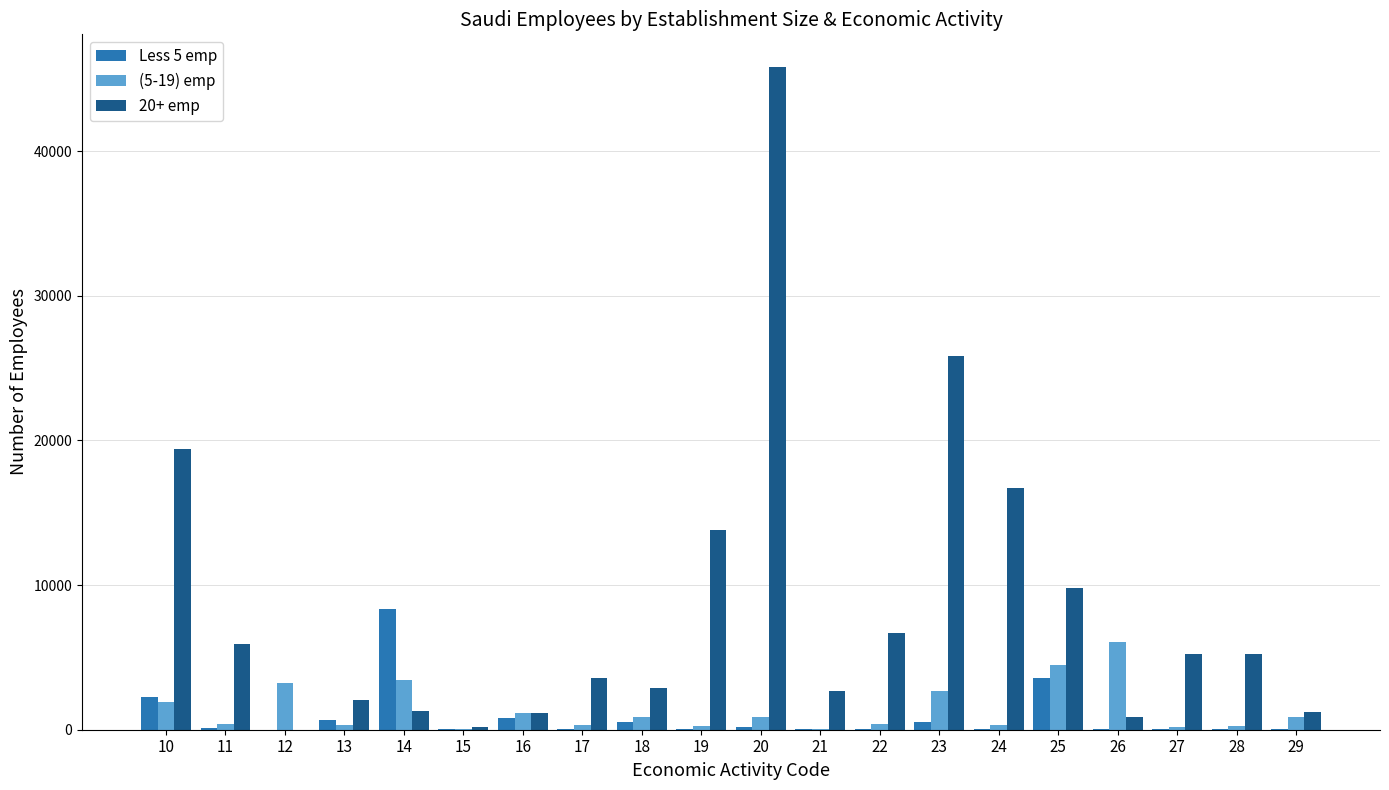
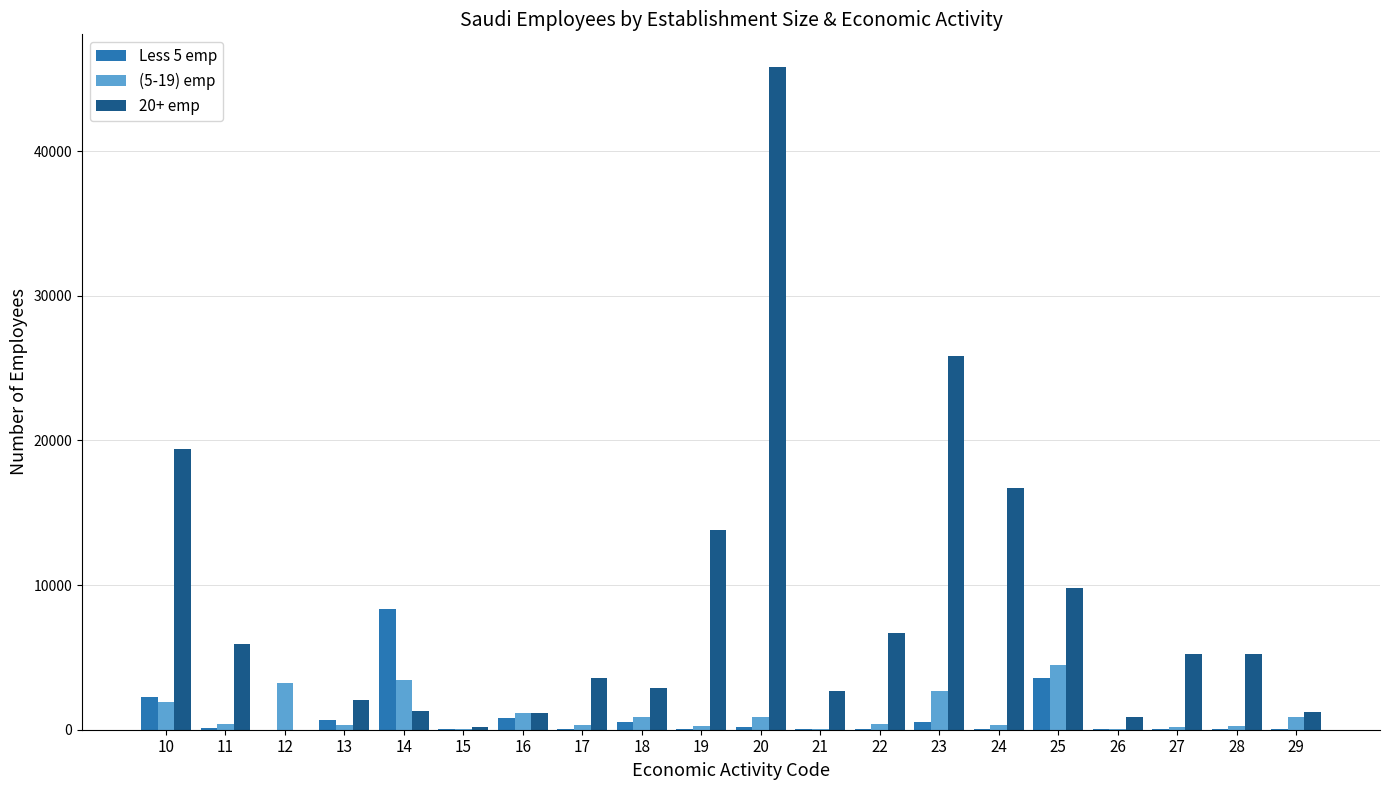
(5-19) emp, 26: 6100 -> 100
